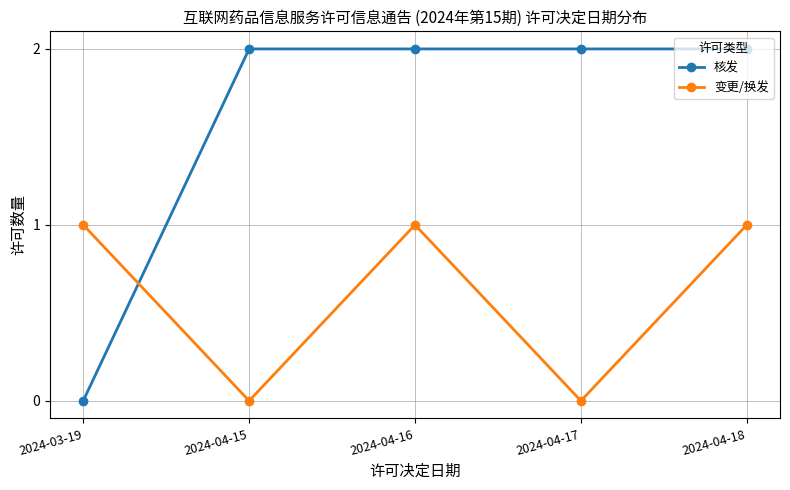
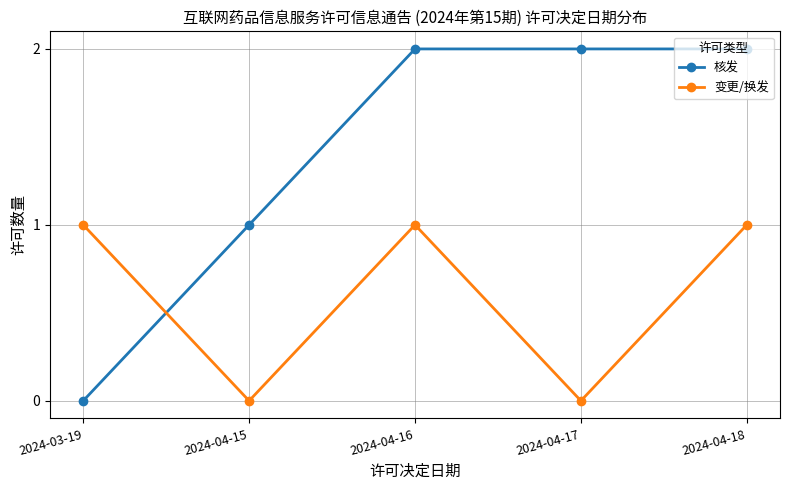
核发, 2024-04-15: 2 -> 1
